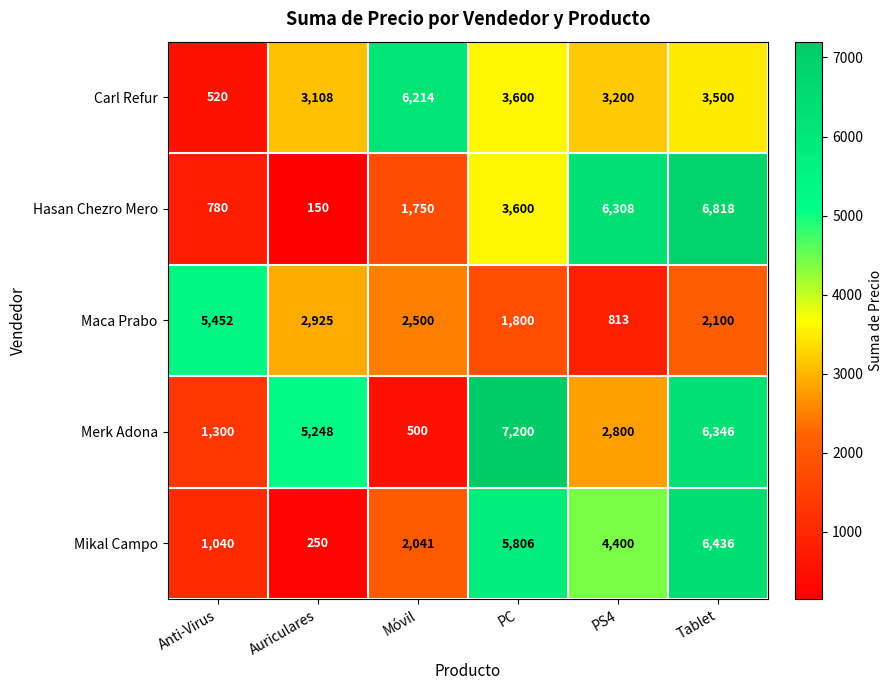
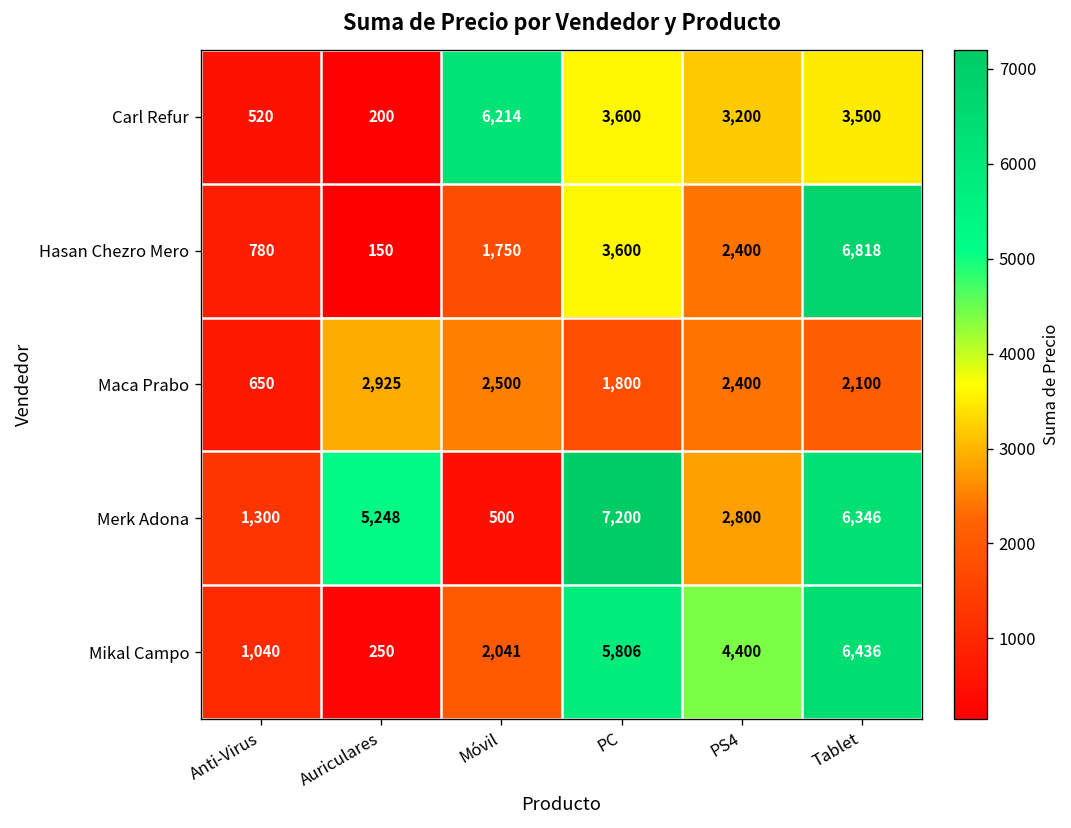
Carl Refur, Auriculares: 3,108 -> 200
Hasan Chezro Mero, PS4: 6,308 -> 2,400
Maca Prabo, Anti-Virus: 5,452 -> 650
Maca Prabo, PS4: 813 -> 2,400
